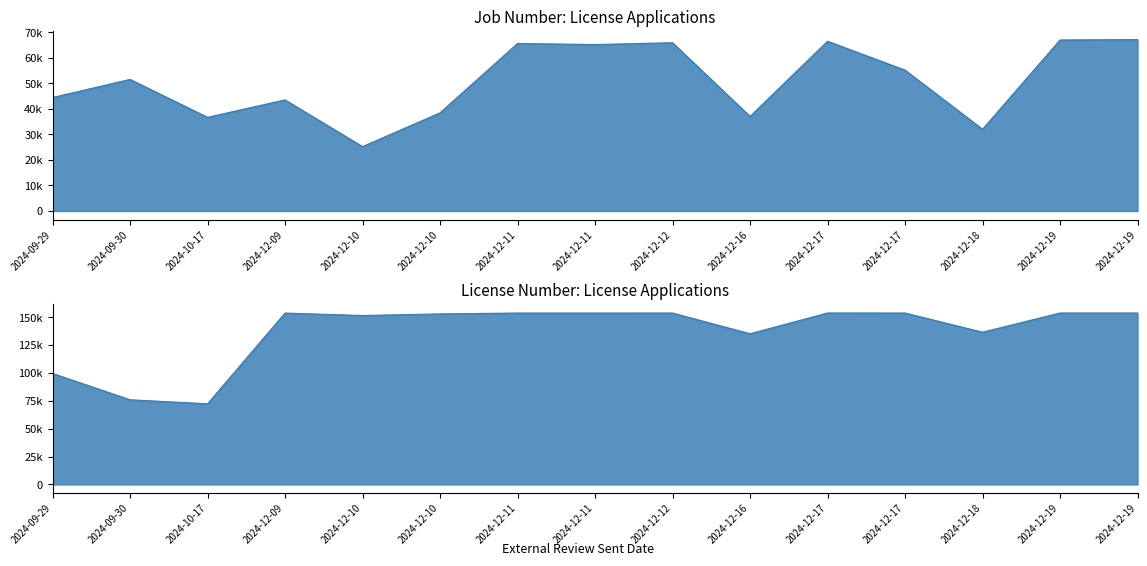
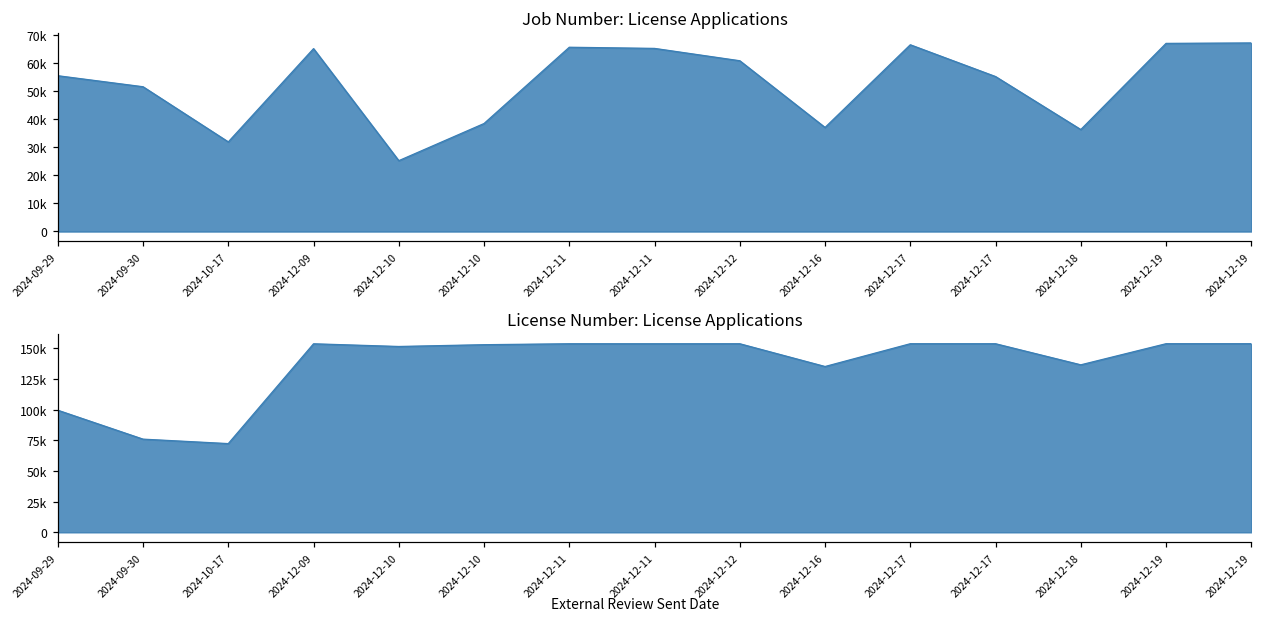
Job Number: License Applications, 2024-09-29: 44000 -> 55000
Job Number: License Applications, 2024-10-17: 37000 -> 32000
Job Number: License Applications, 2024-12-09: 44000 -> 65000
Job Number: License Applications, 2024-12-12: 66000 -> 61000
Job Number: License Applications, 2024-12-18: 32000 -> 36000
